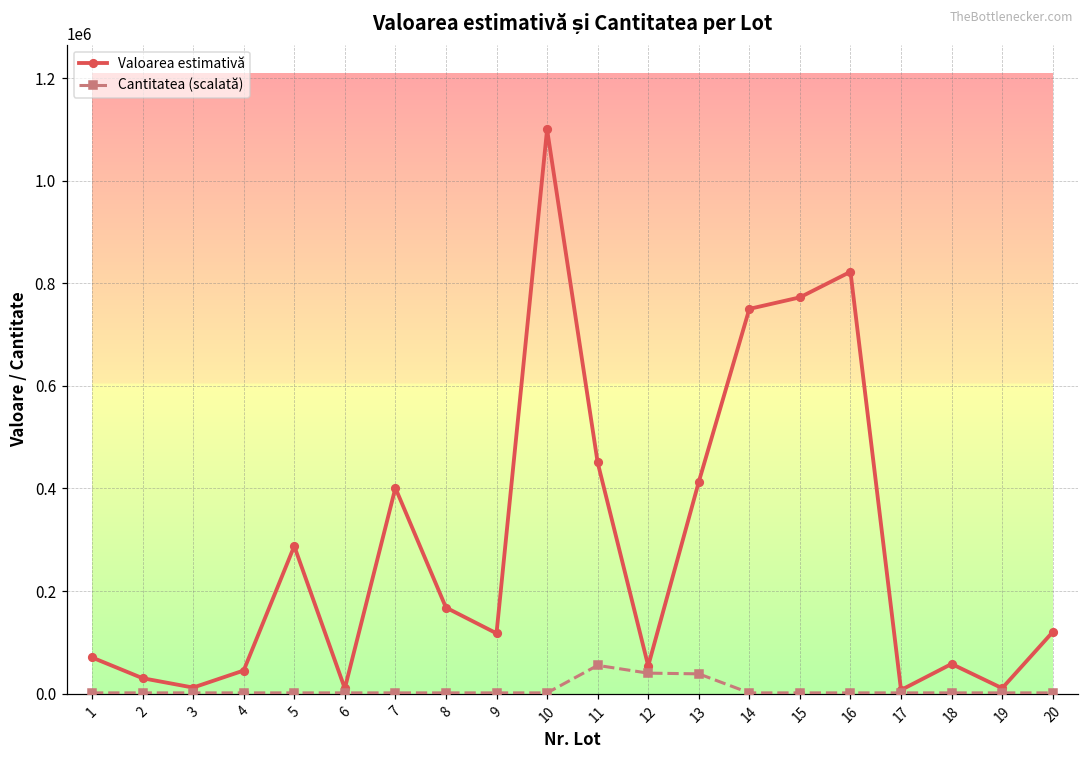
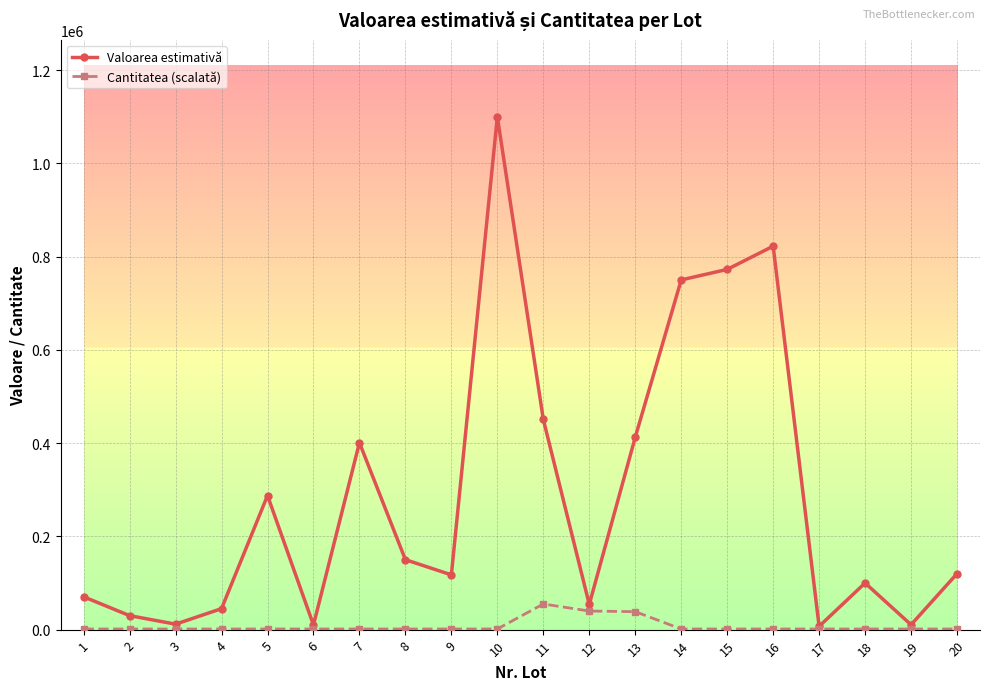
Valoarea estimativă, 8: 170000 -> 150000
Valoarea estimativă, 18: 60000 -> 100000
